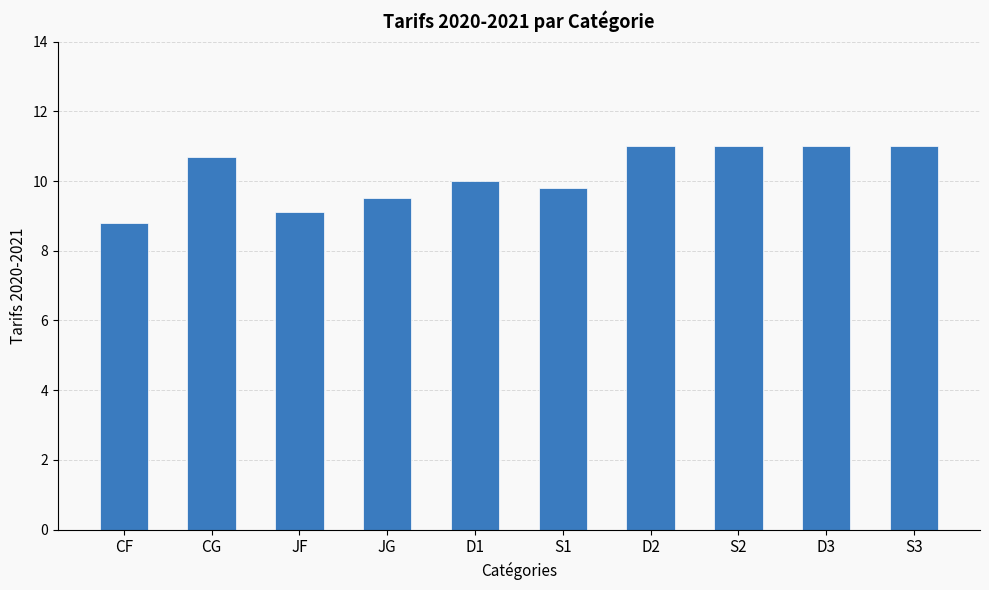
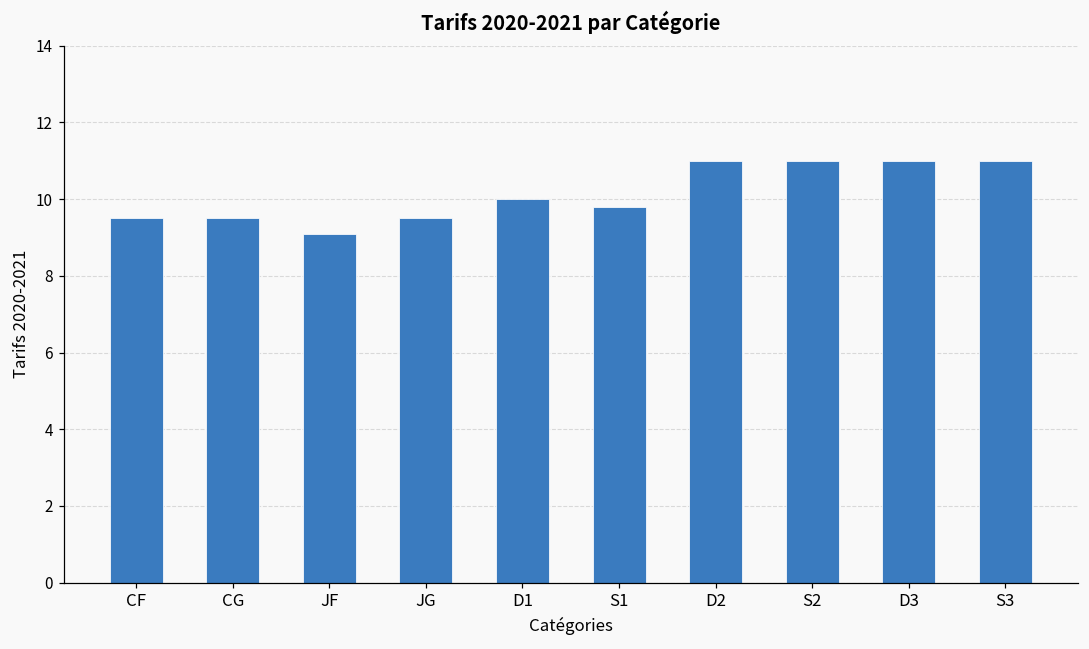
CF: 8.8 -> 9.5
CG: 10.7 -> 9.5
